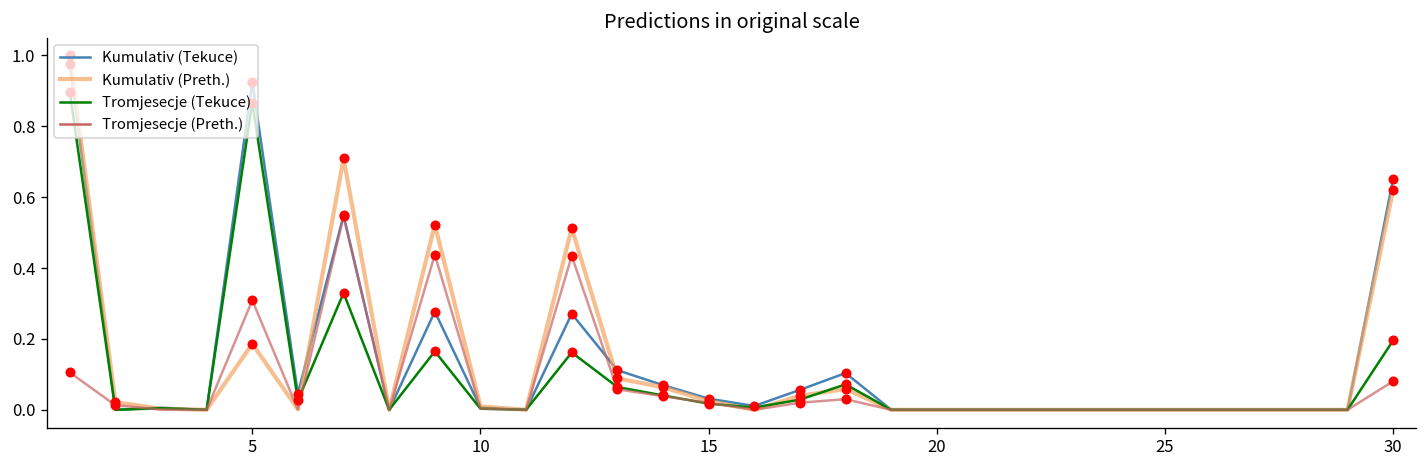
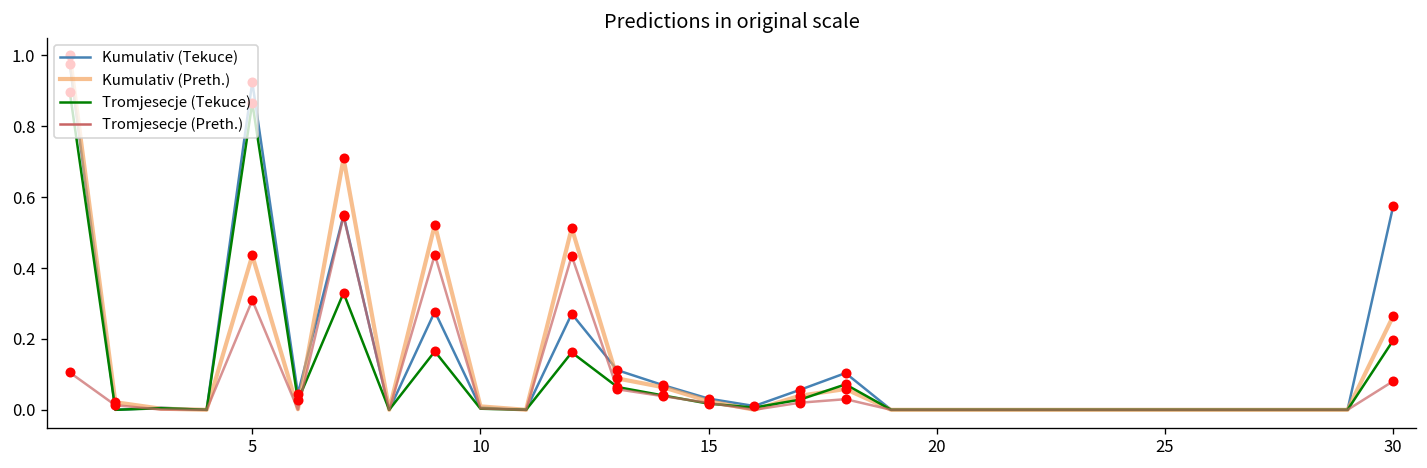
Kumulativ (Preth.), 5: 0.19 -> 0.44
Kumulativ (Tekuce), 30: 0.65 -> 0.57
Kumulativ (Preth.), 30: 0.62 -> 0.26
